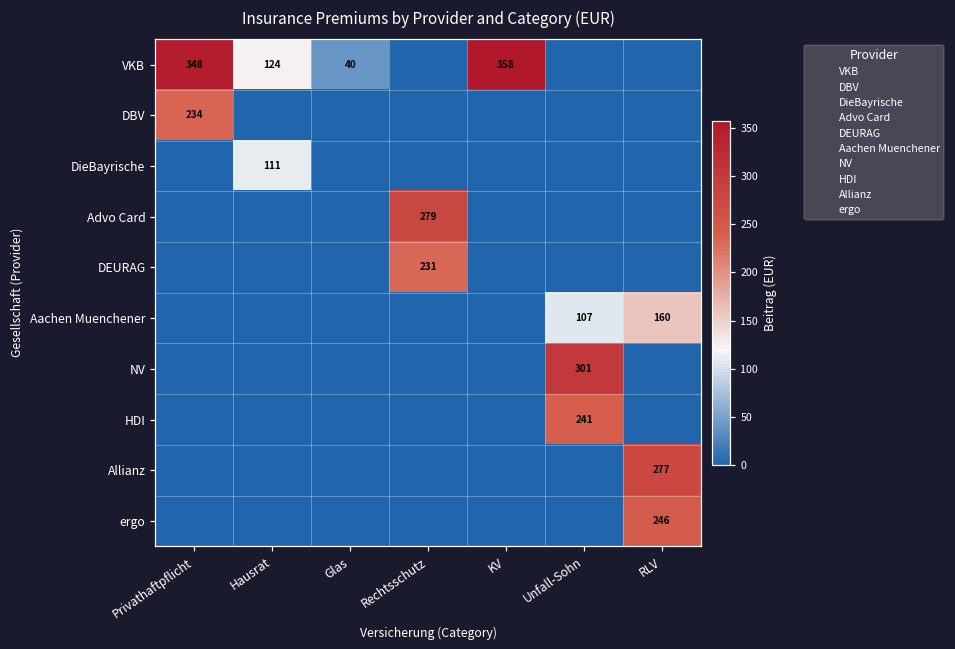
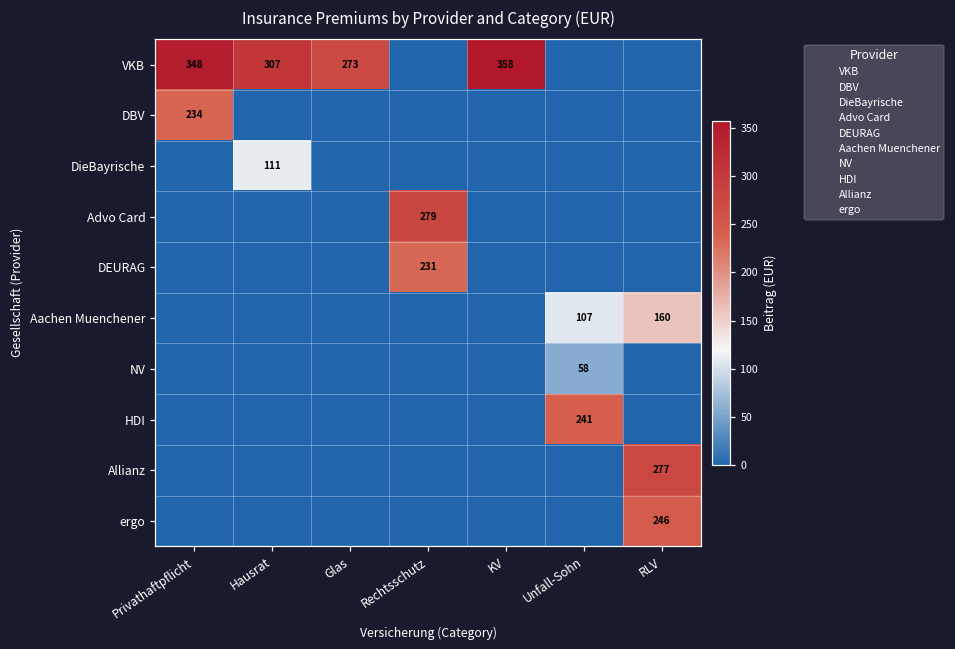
VKB, Hausrat: 124 -> 307
VKB, Glas: 40 -> 273
NV, Unfall-Sohn: 301 -> 58
